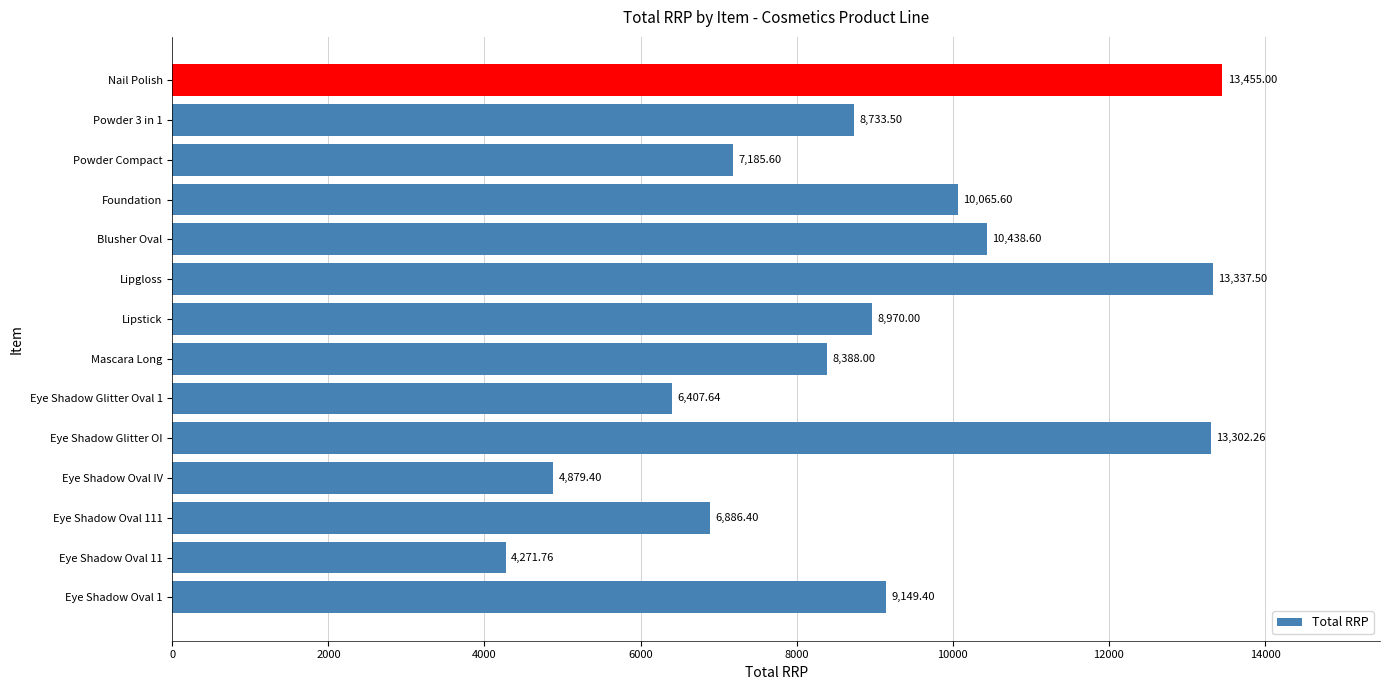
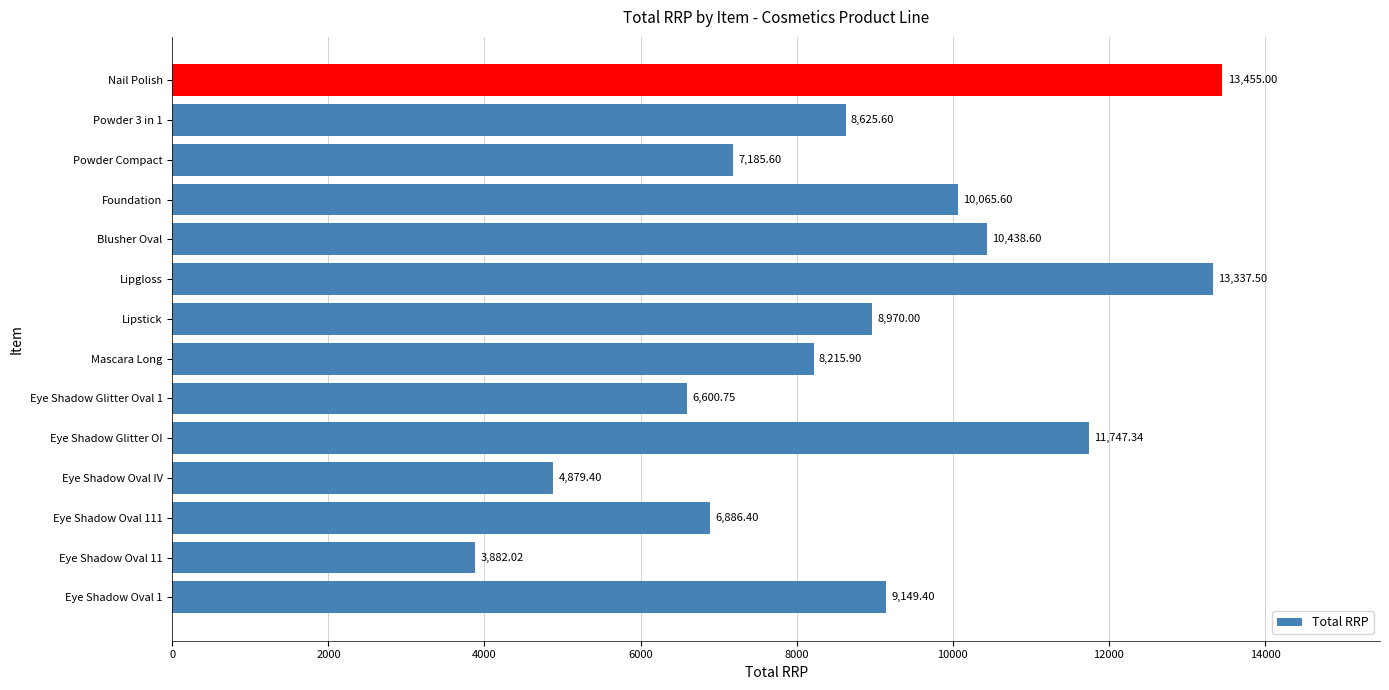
Powder 3 in 1: 8,733.50 -> 8,625.60
Mascara Long: 8,388.00 -> 8,215.90
Eye Shadow Glitter Oval 1: 6,407.64 -> 6,600.75
Eye Shadow Glitter OI: 13,302.26 -> 11,747.34
Eye Shadow Oval 11: 4,271.76 -> 3,882.02
